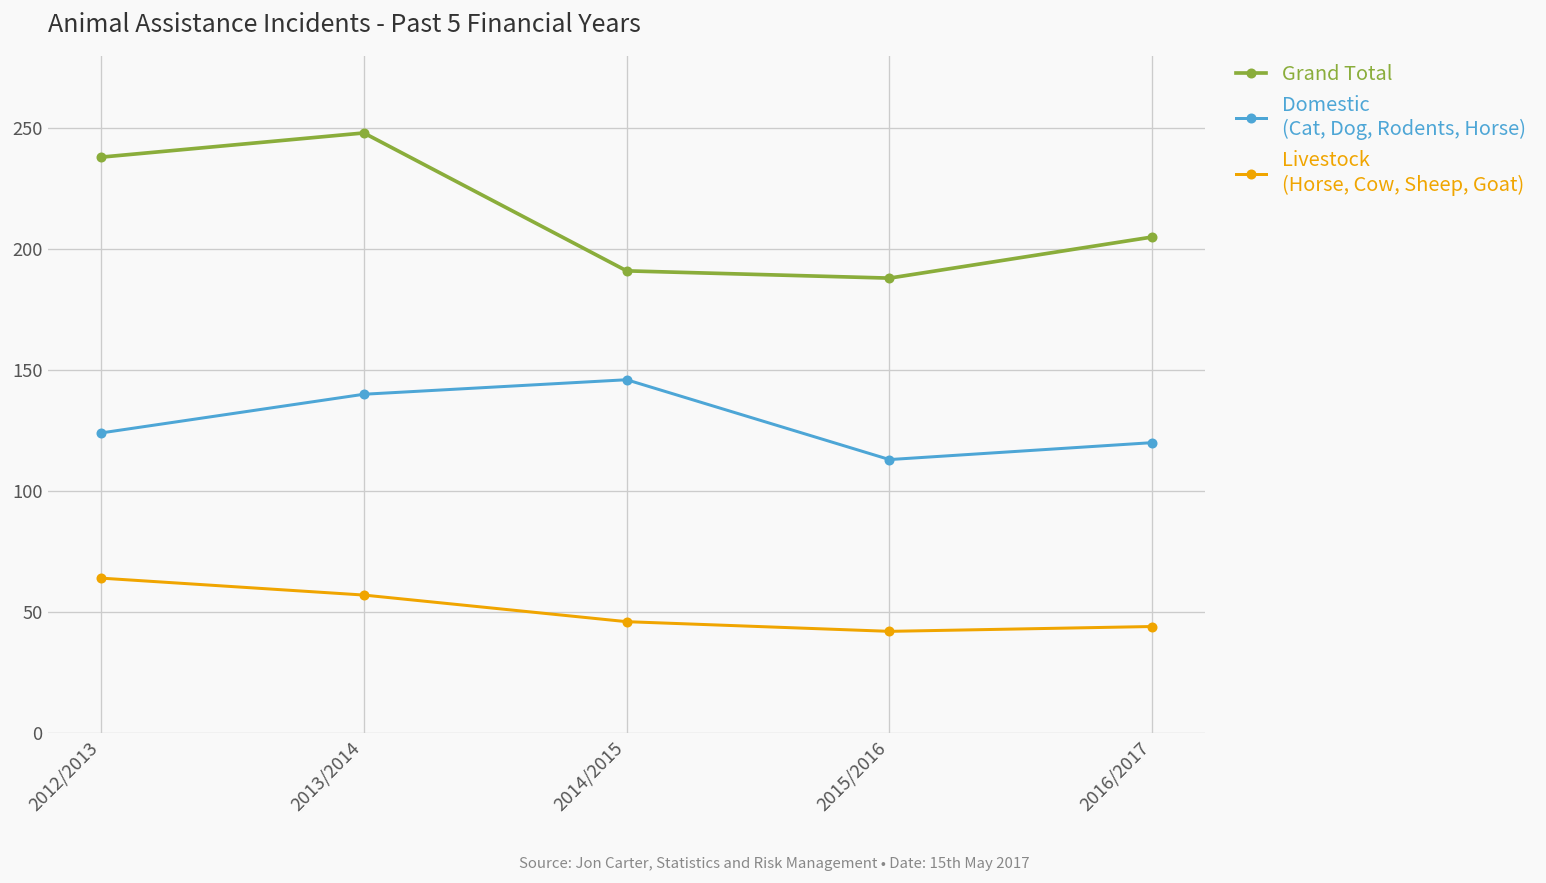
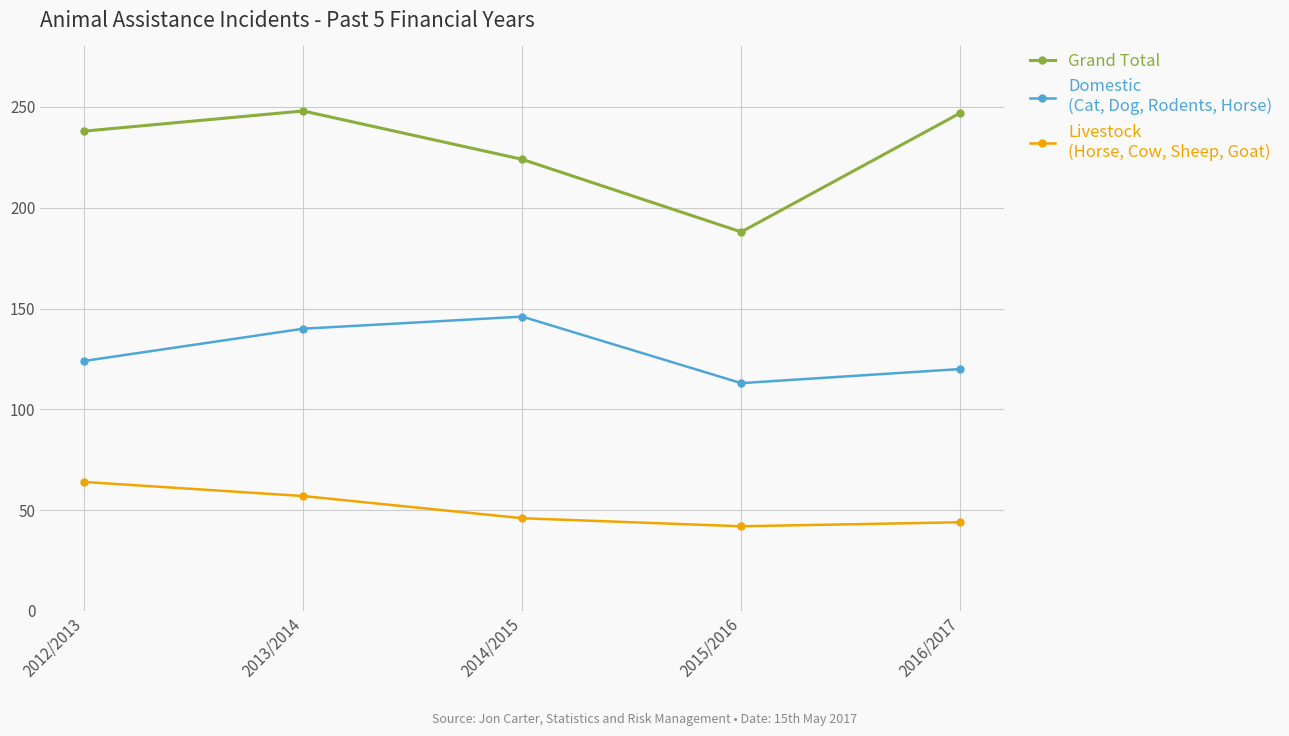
Grand Total, 2014/2015: 191 -> 224
Grand Total, 2016/2017: 205 -> 247
